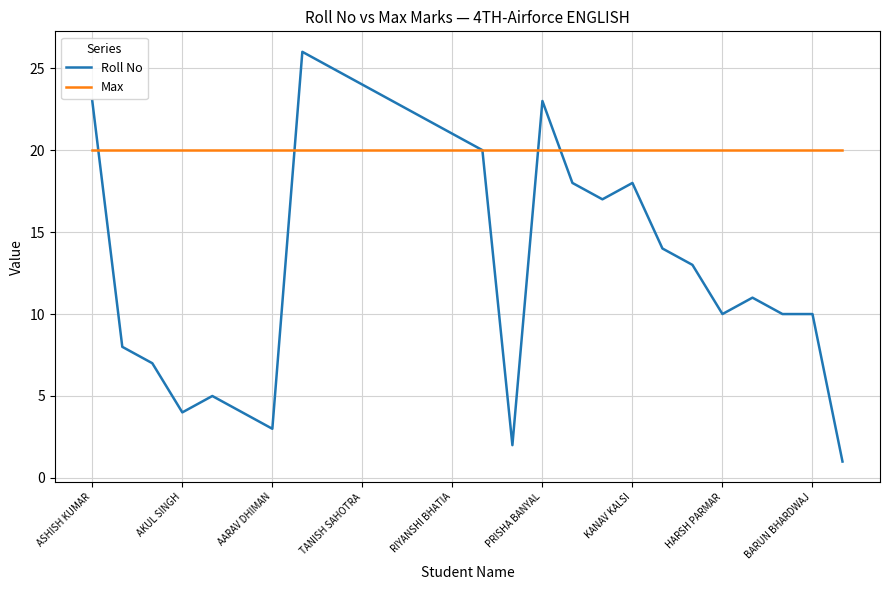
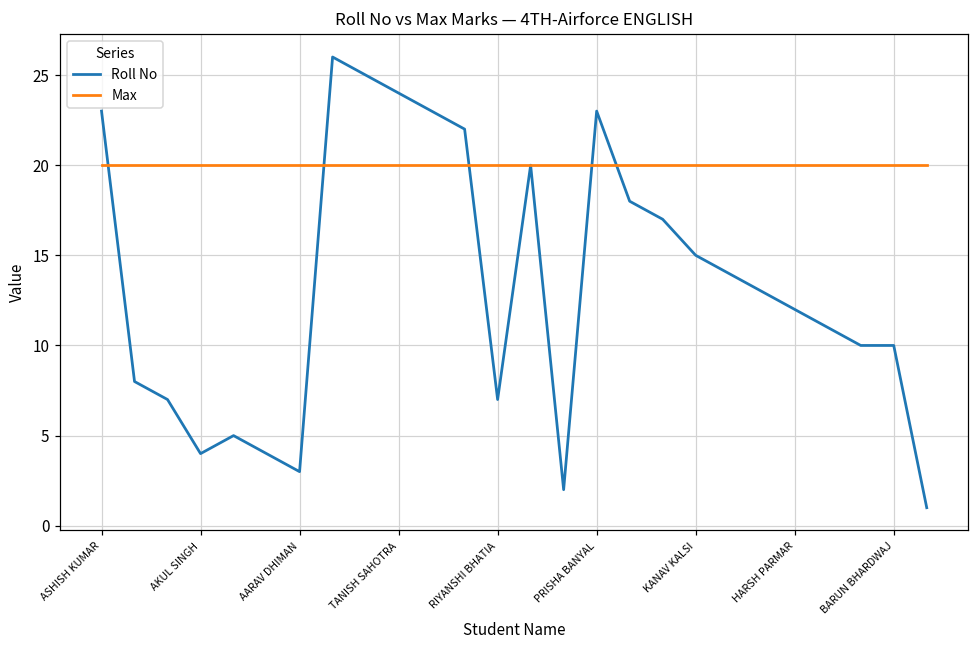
Roll No, RIYANSHI BHATIA: 21 -> 7
Roll No, KANAV KALSI: 18 -> 15
Roll No, HARSH PARMAR: 10 -> 12
